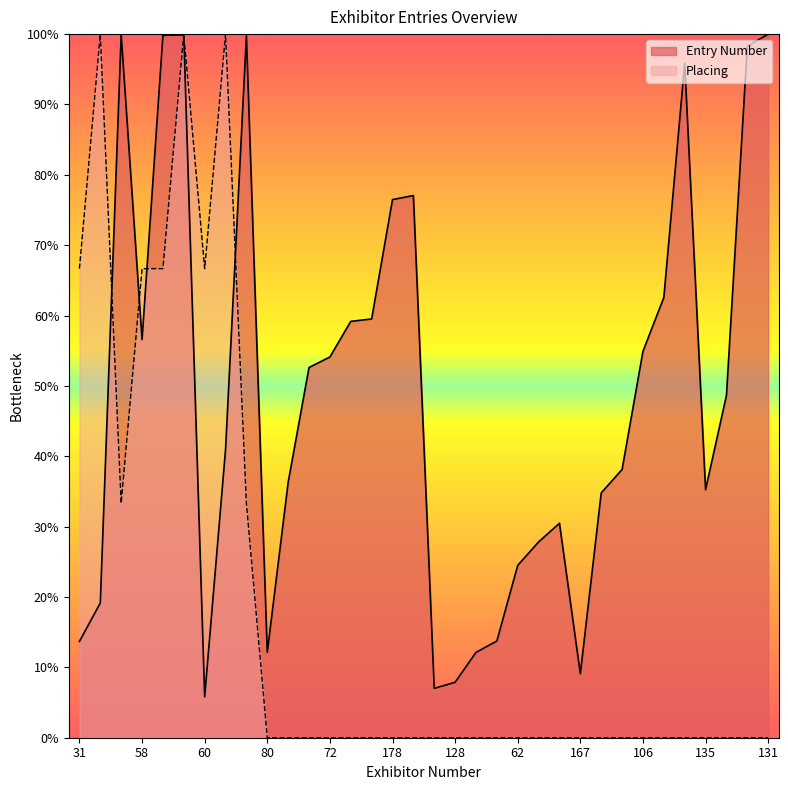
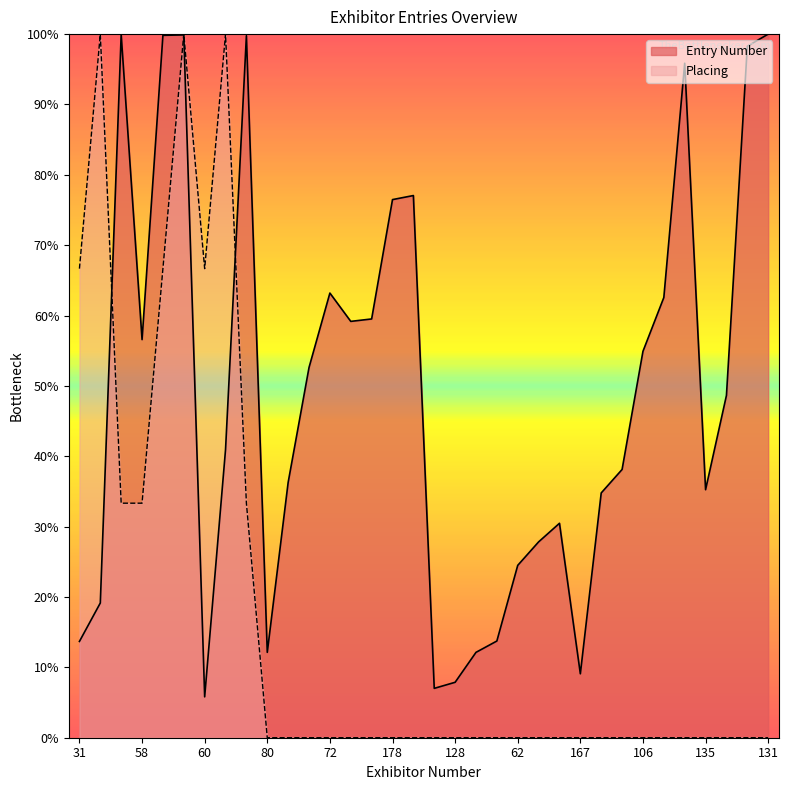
Placing, 58: 67% -> 33%
Entry Number, 72: 54% -> 63%
